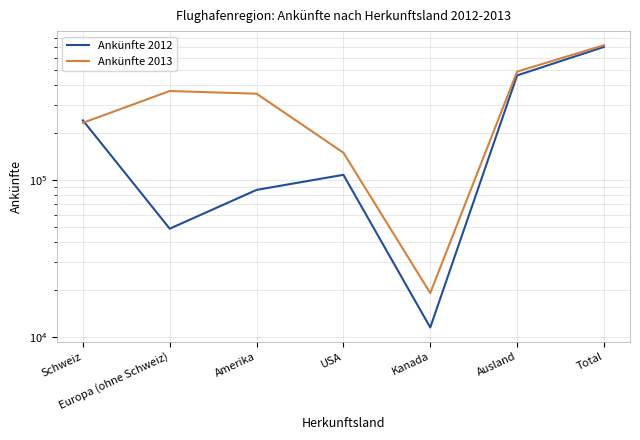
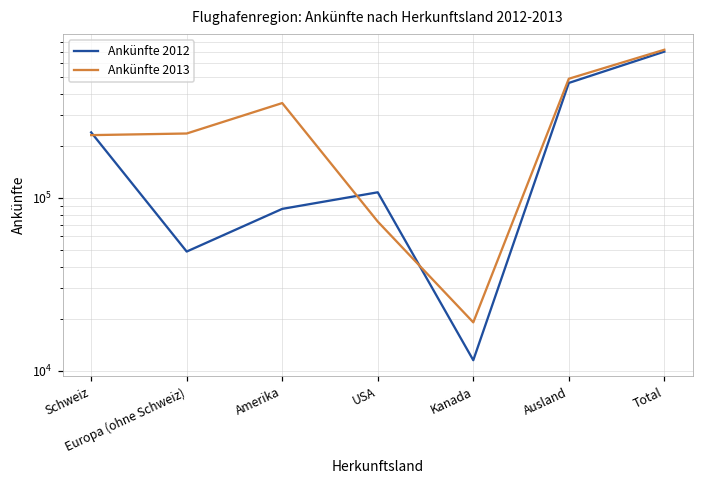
Ankünfte 2013, Europa (ohne Schweiz): 370000 -> 240000
Ankünfte 2013, USA: 150000 -> 70000
